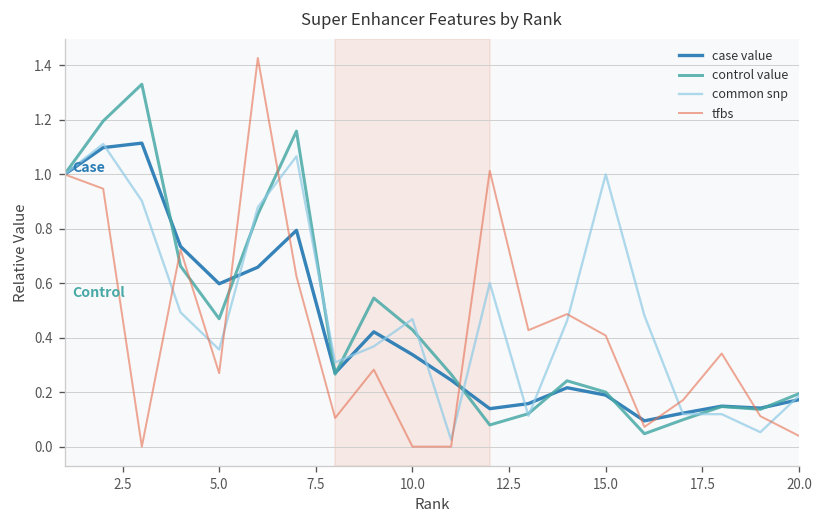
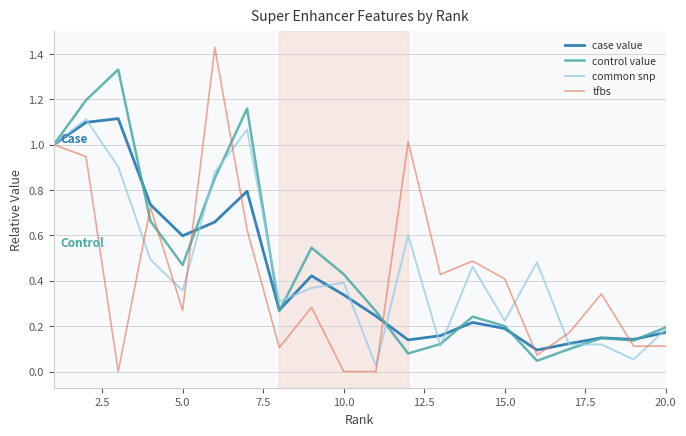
common snp, 10.0: 0.47 -> 0.39
common snp, 15.0: 1.00 -> 0.22
tfbs, 20.0: 0.04 -> 0.11
